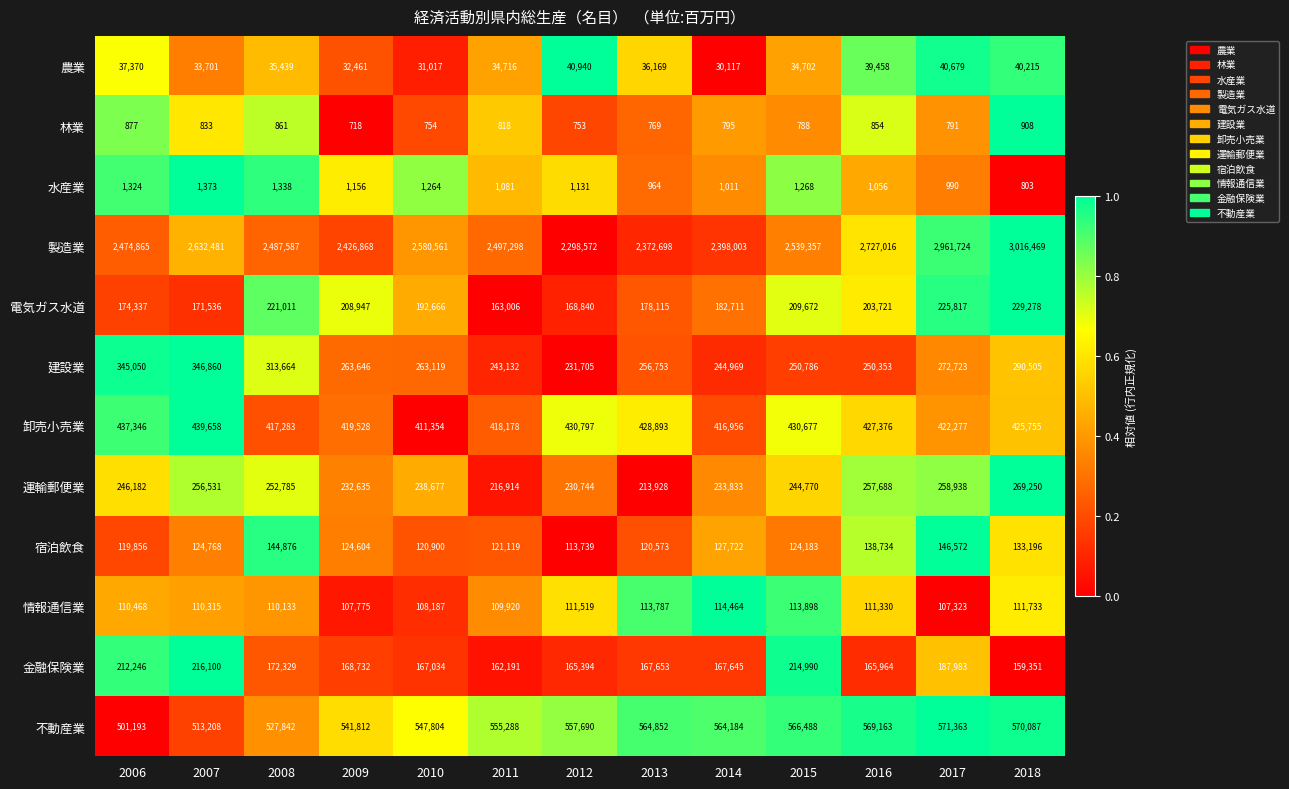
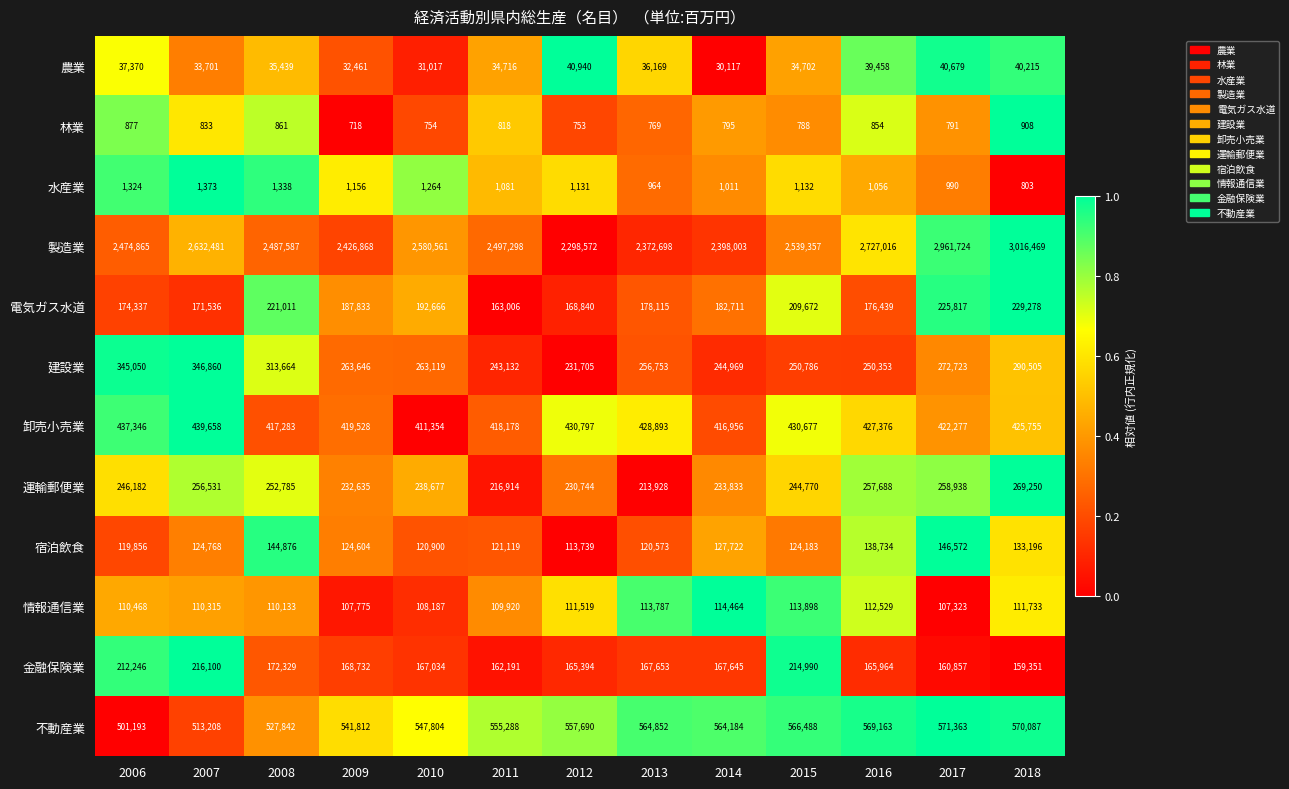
水産業, 2015: 1,268 -> 1,132
電気ガス水道, 2009: 208,947 -> 187,833
電気ガス水道, 2016: 203,721 -> 176,439
情報通信業, 2016: 111,330 -> 112,529
金融保険業, 2017: 187,983 -> 160,857
